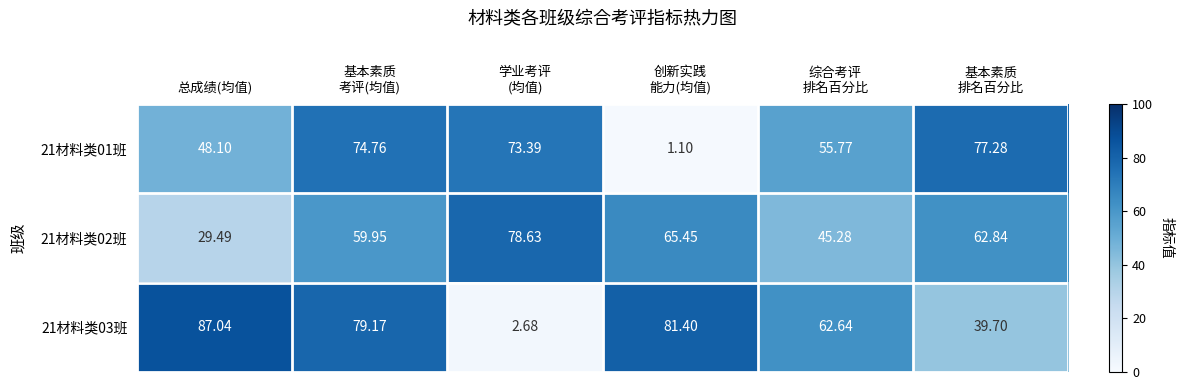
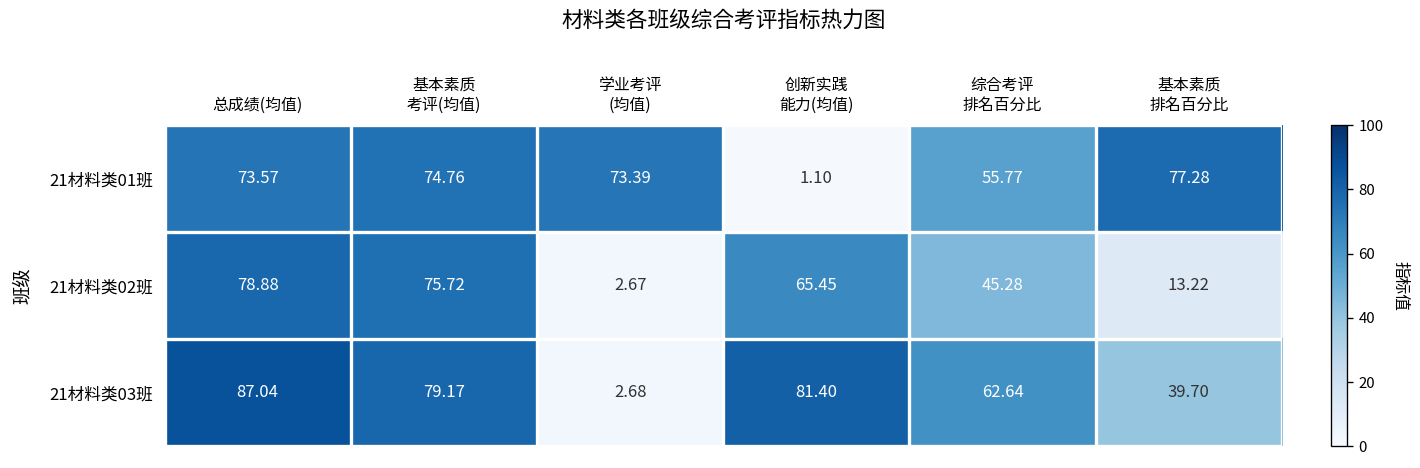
21材料类01班, 总成绩(均值): 48.10 -> 73.57
21材料类02班, 总成绩(均值): 29.49 -> 78.88
21材料类02班, 基本素质 考评(均值): 59.95 -> 75.72
21材料类02班, 学业考评 (均值): 78.63 -> 2.67
21材料类02班, 基本素质 排名百分比: 62.84 -> 13.22
